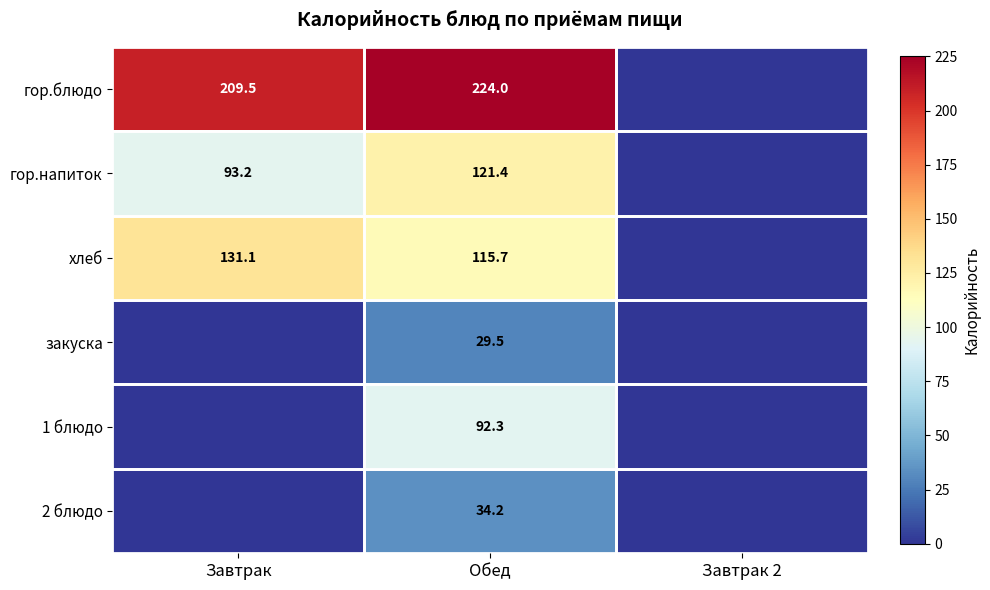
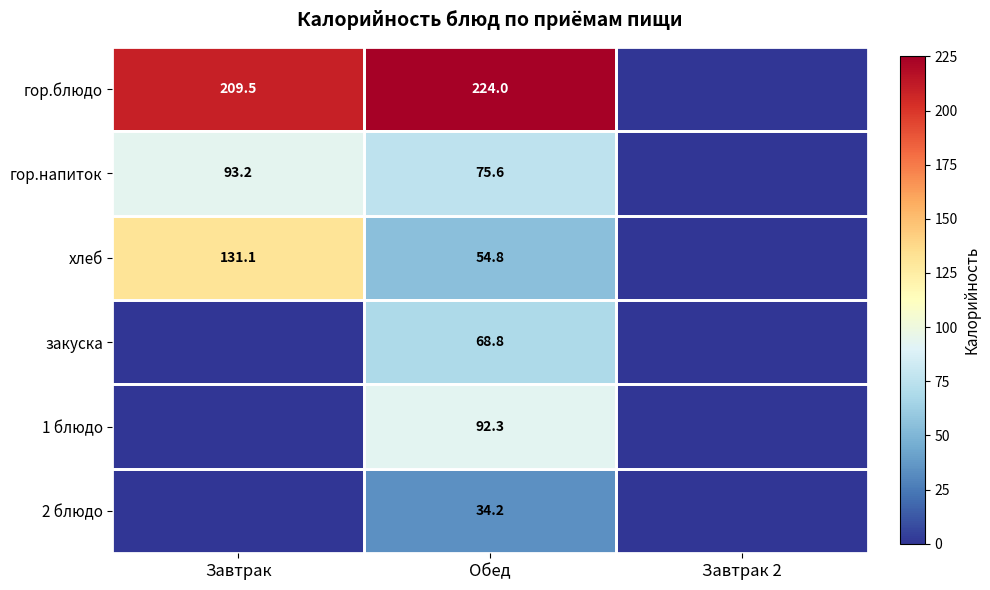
гор.напиток, Обед: 121.4 -> 75.6
хлеб, Обед: 115.7 -> 54.8
закуска, Обед: 29.5 -> 68.8
